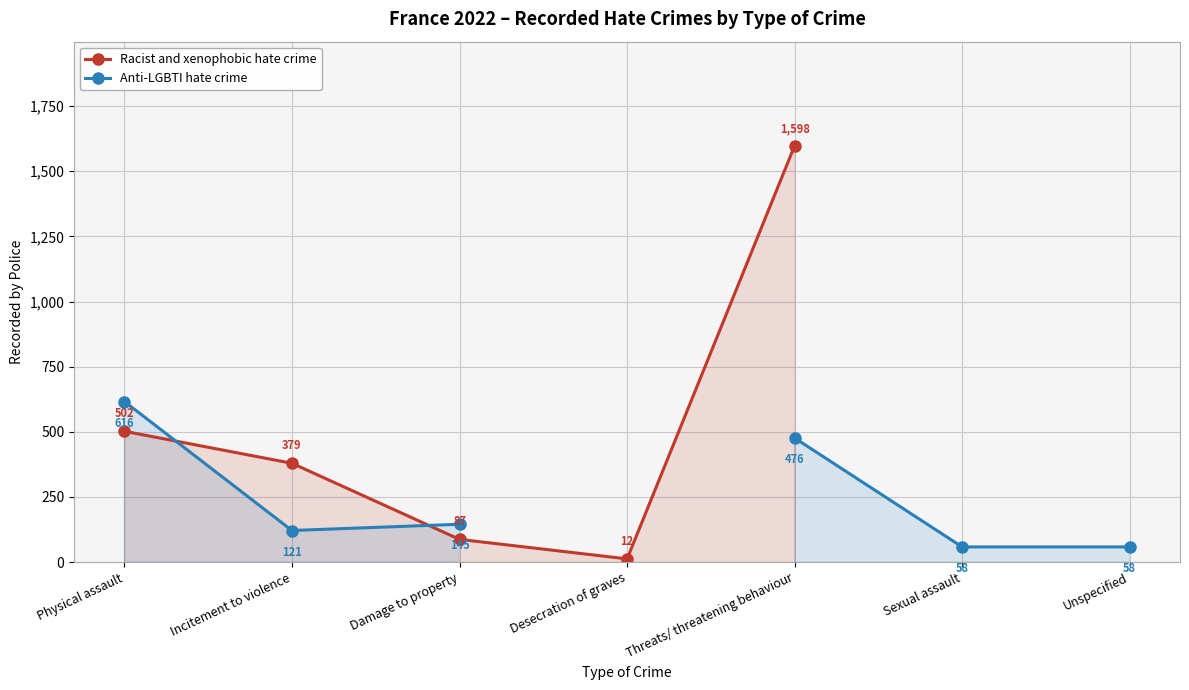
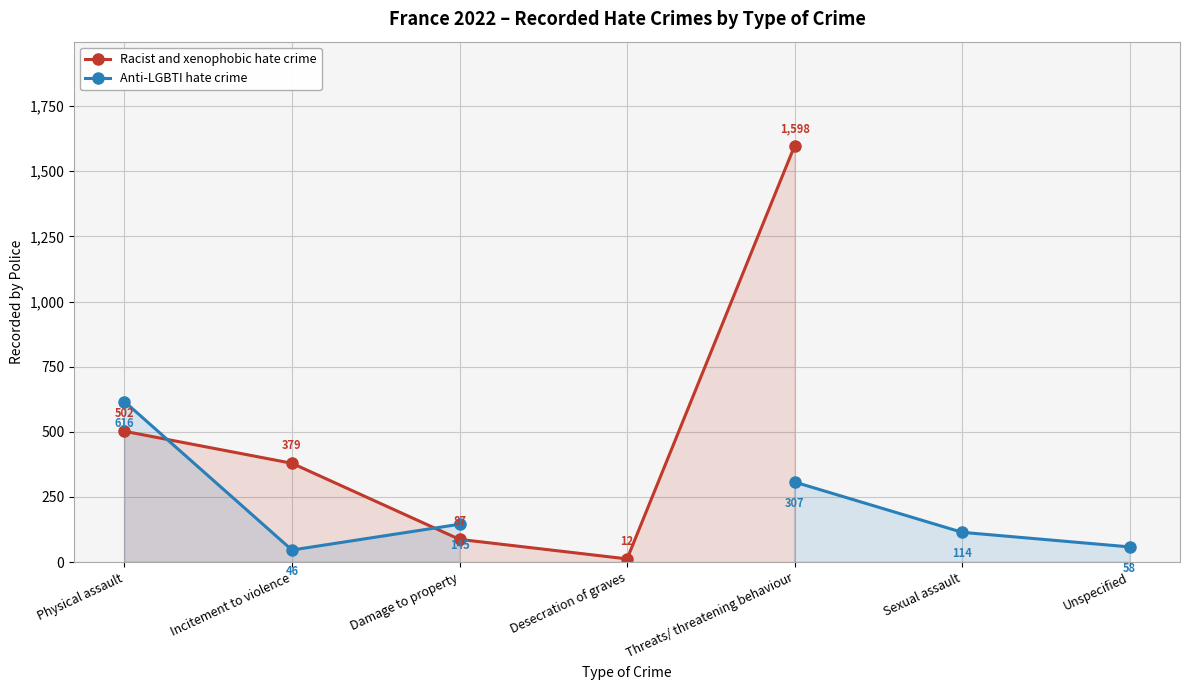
Anti-LGBTI hate crime, Incitement to violence: 121 -> 46
Anti-LGBTI hate crime, Threats/ threatening behaviour: 476 -> 307
Anti-LGBTI hate crime, Sexual assault: 58 -> 114
